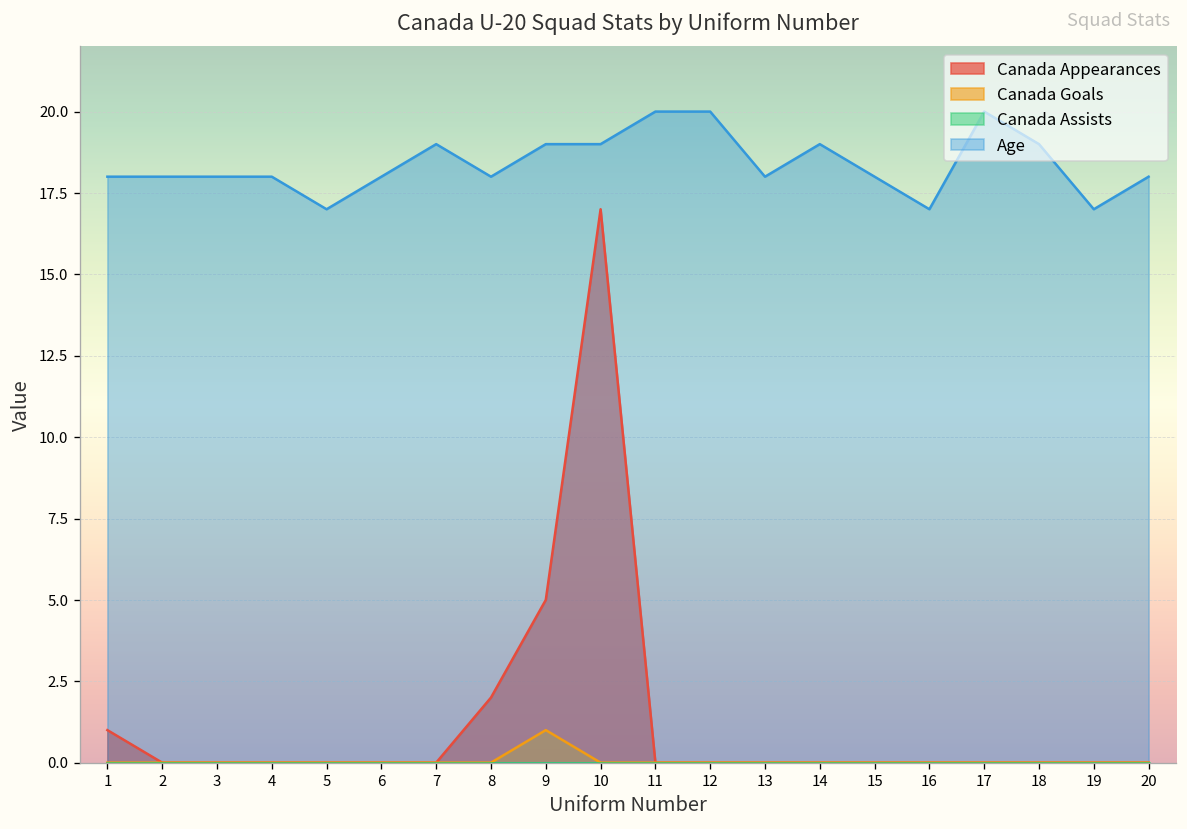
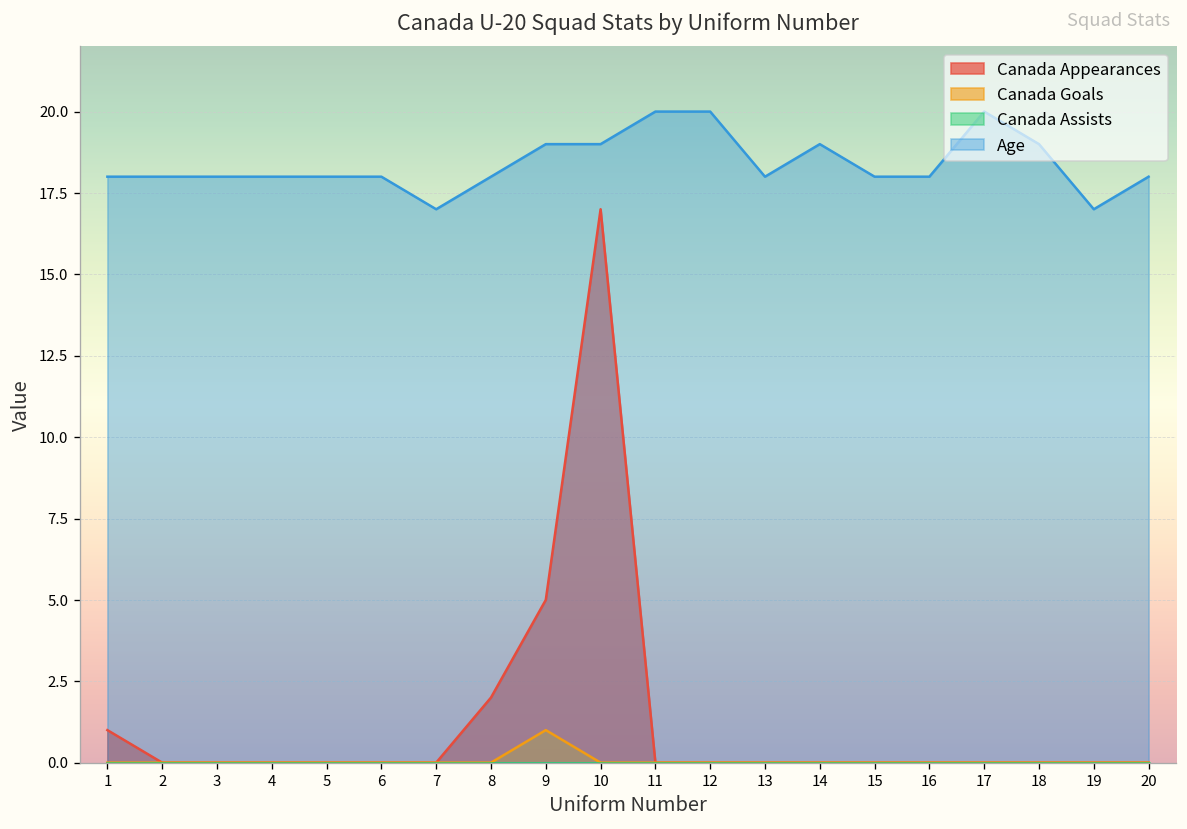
Age, 5: 17 -> 18
Age, 7: 19 -> 17
Age, 16: 17 -> 18
